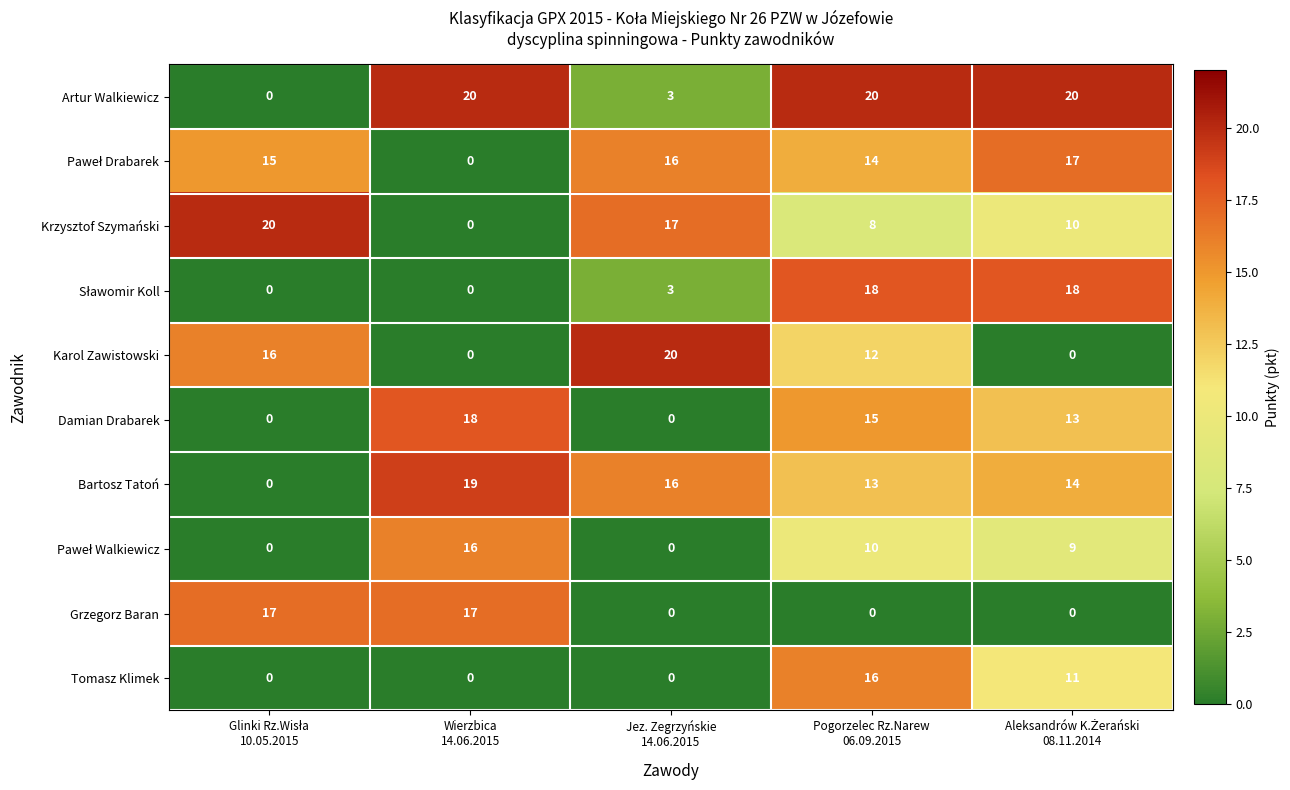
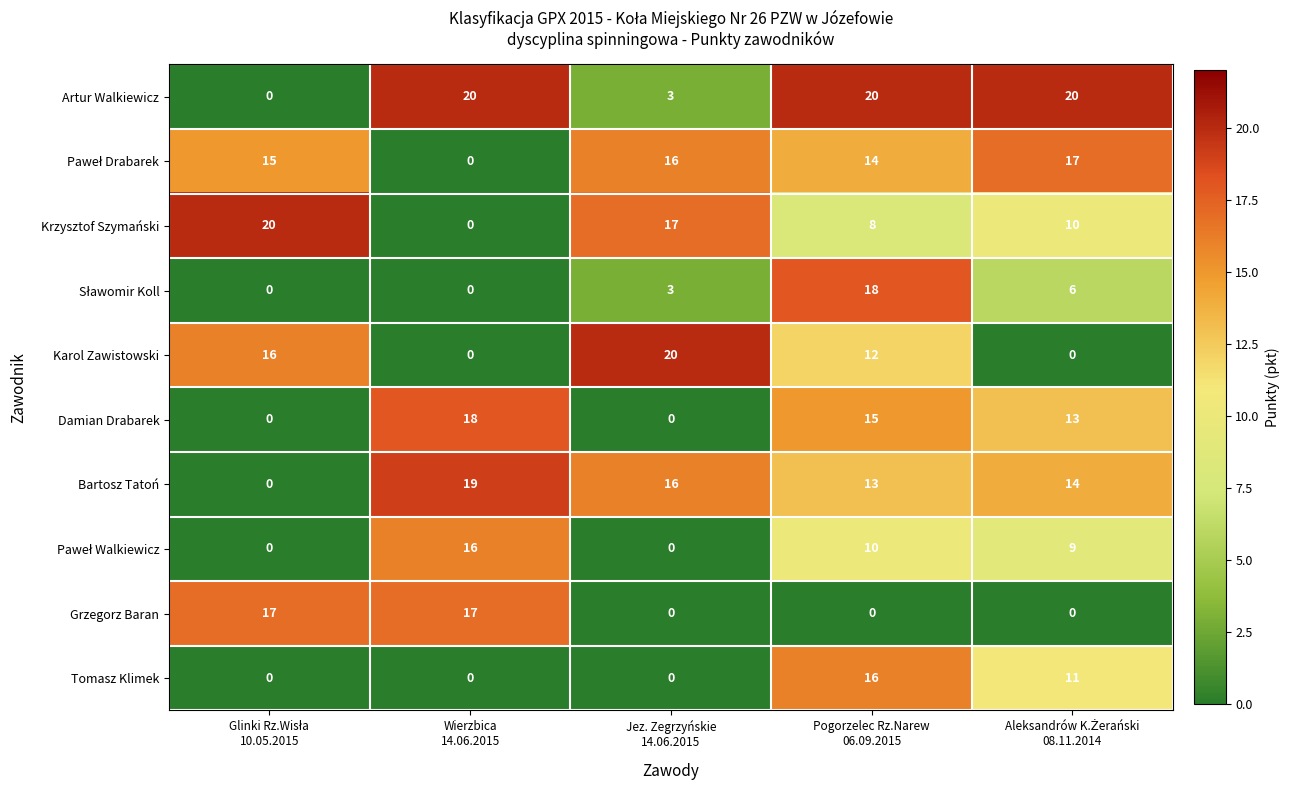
Sławomir Koll, Aleksandrów K.Żerański 08.11.2014: 18 -> 6
